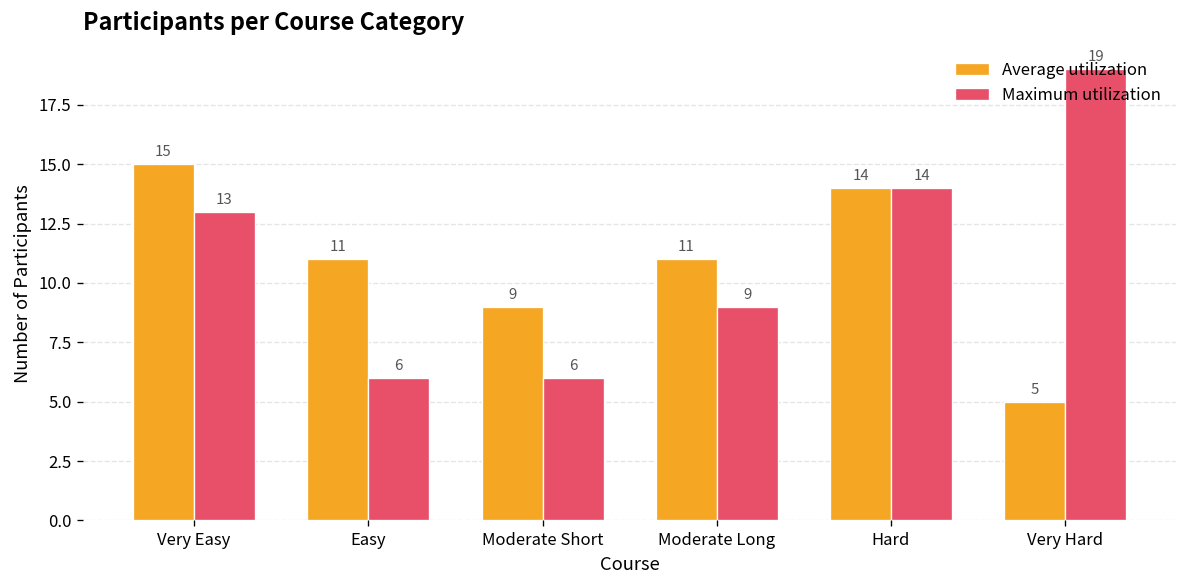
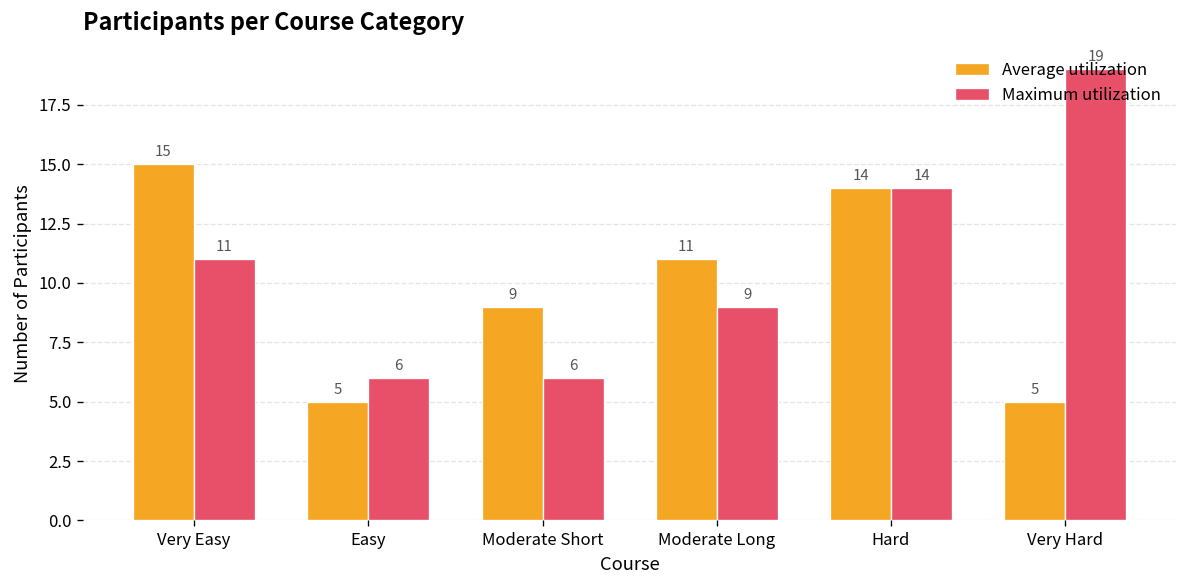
Maximum utilization, Very Easy: 13 -> 11
Average utilization, Easy: 11 -> 5
